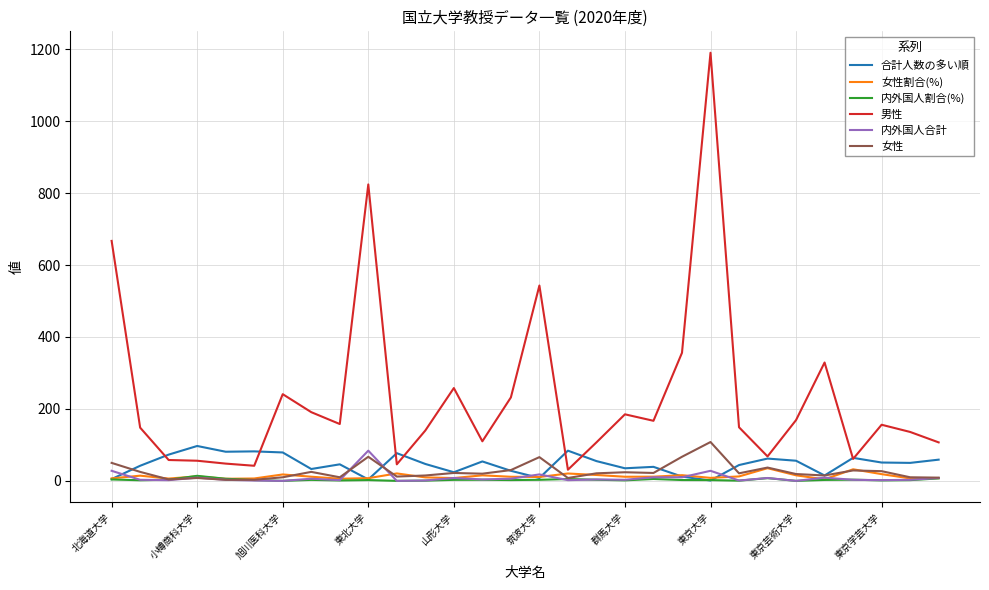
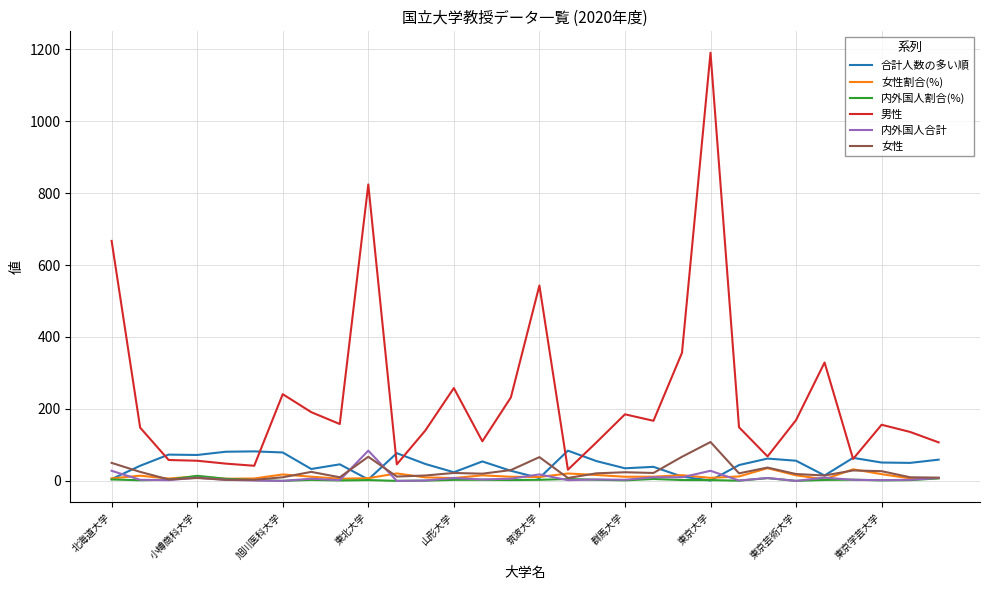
合計人数の多い順, 小樽商科大学: 100 -> 70
